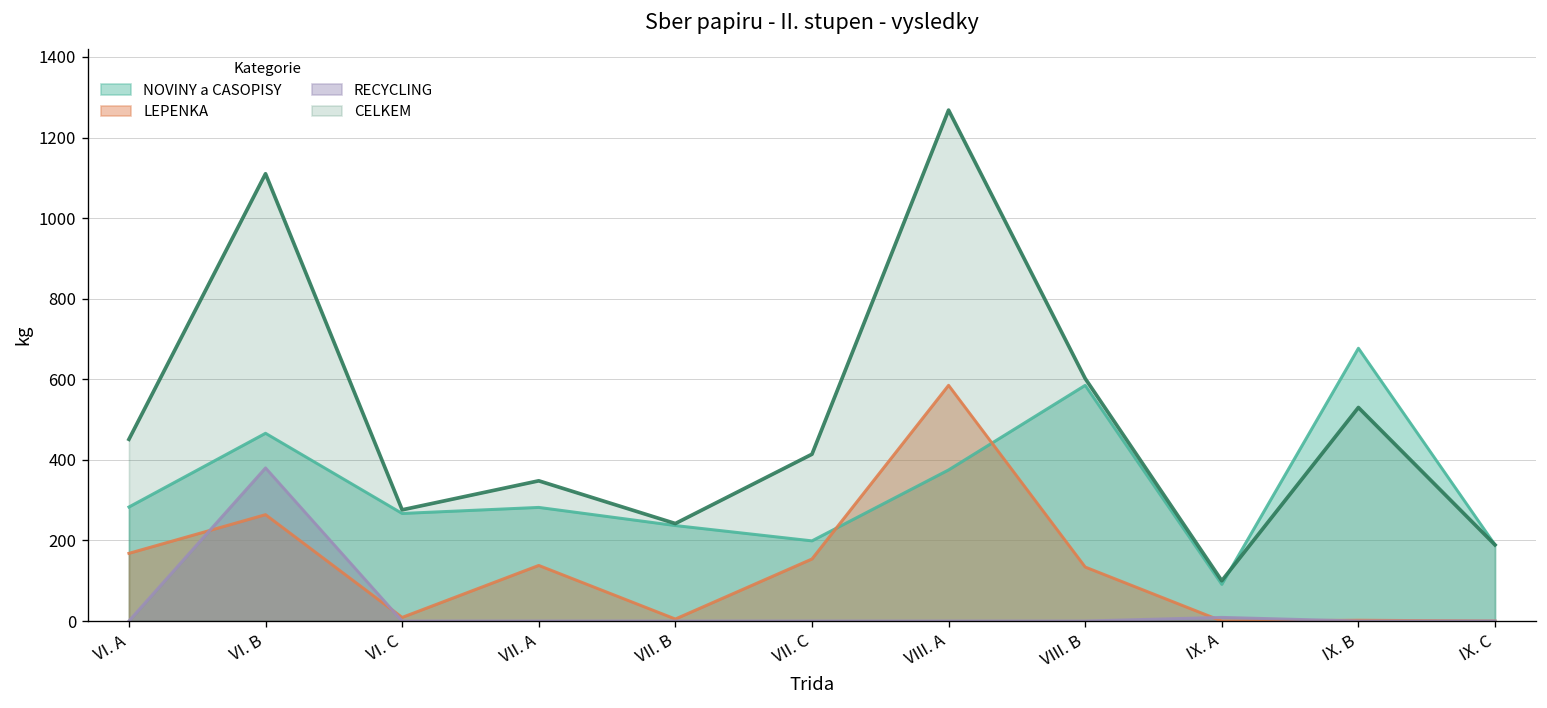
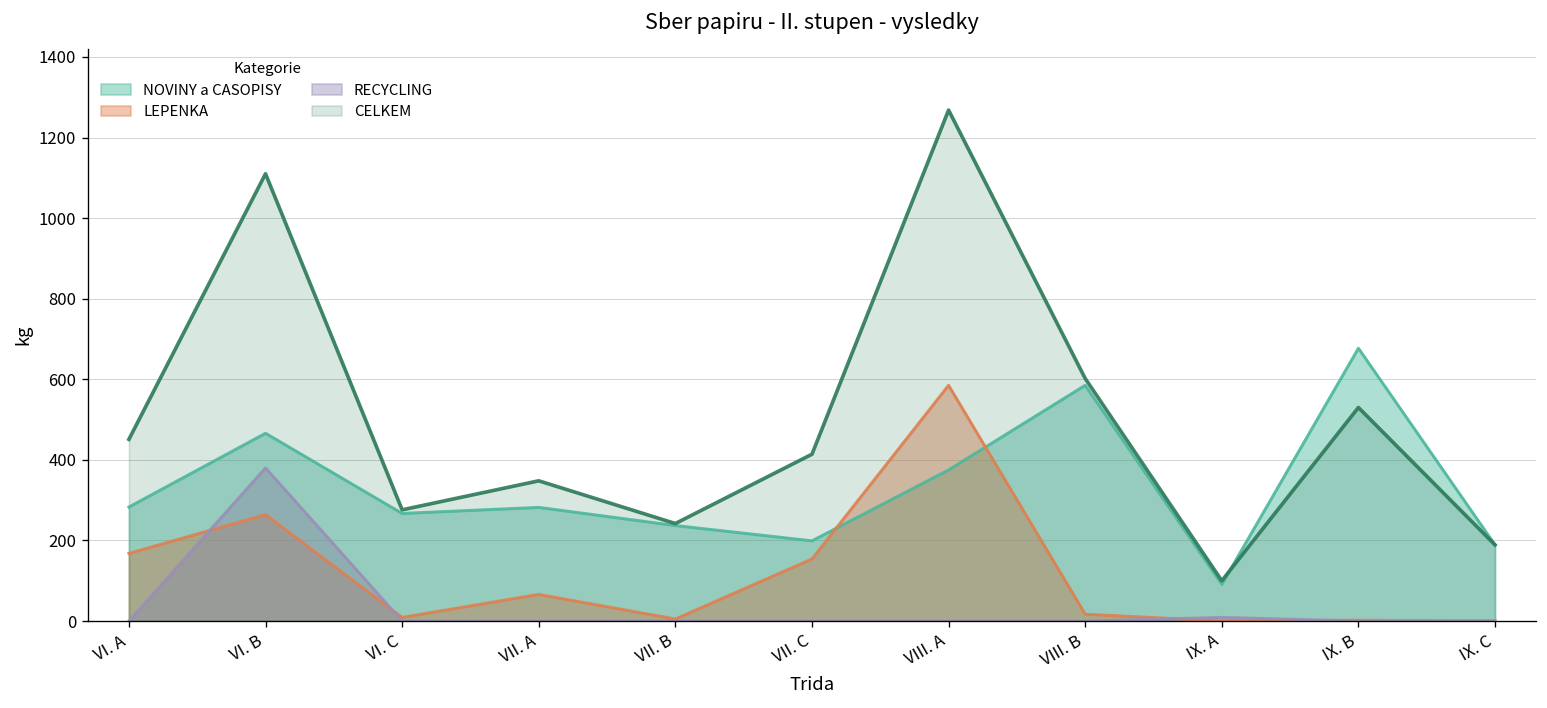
LEPENKA, VII. A: 140 -> 70
LEPENKA, VIII. B: 130 -> 20
